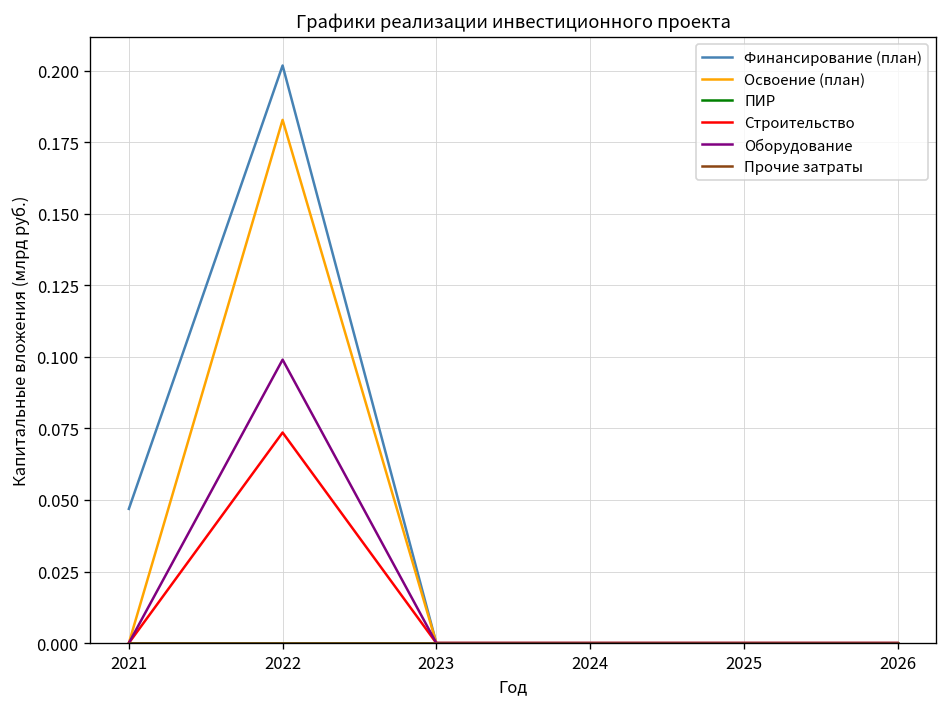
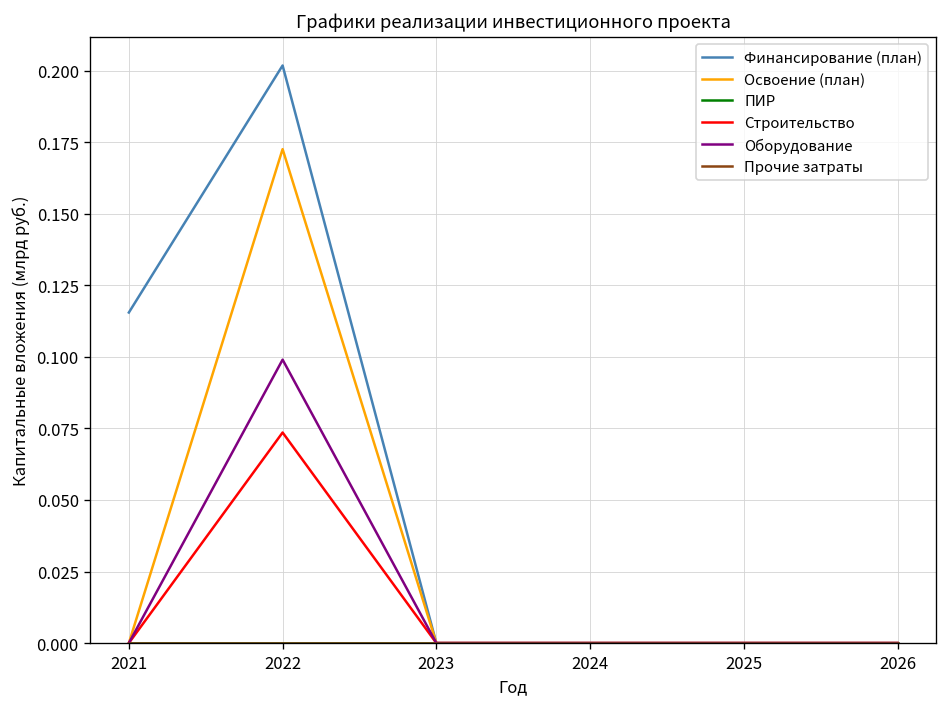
Финансирование (план), 2021: 0.047 -> 0.116
Освоение (план), 2022: 0.183 -> 0.173
